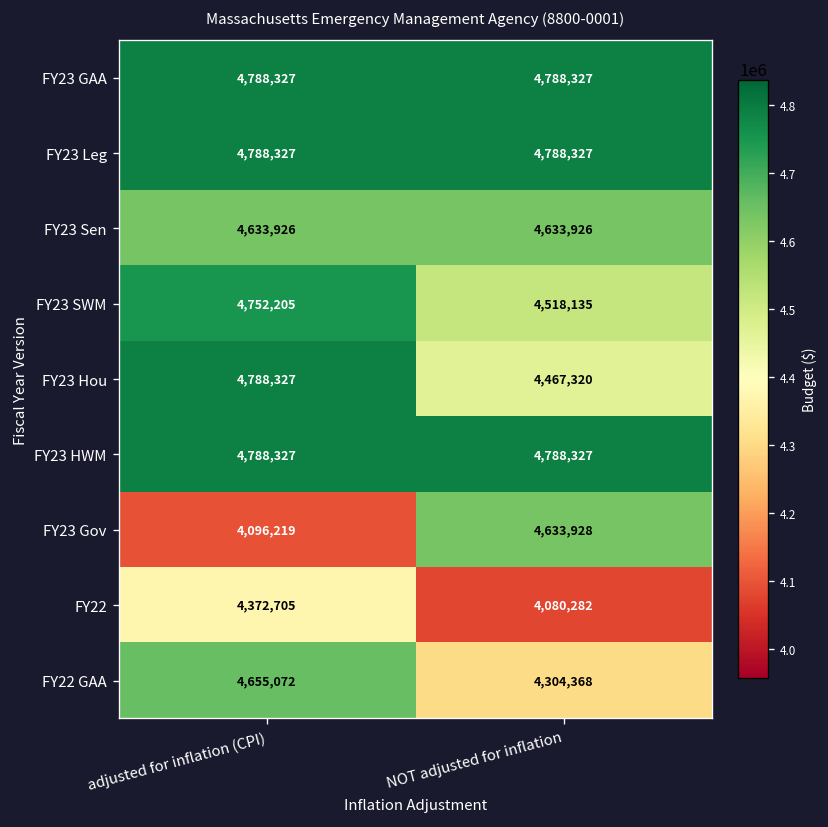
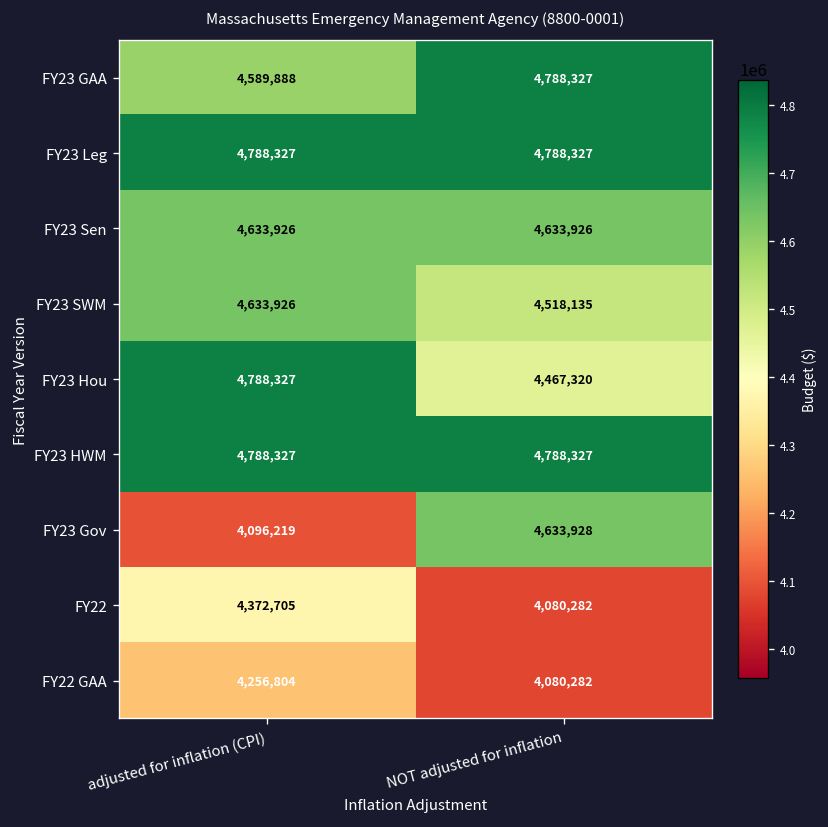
FY23 GAA, adjusted for inflation (CPI): 4,788,327 -> 4,589,888
FY23 SWM, adjusted for inflation (CPI): 4,752,205 -> 4,633,926
FY22 GAA, adjusted for inflation (CPI): 4,655,072 -> 4,256,804
FY22 GAA, NOT adjusted for inflation: 4,304,368 -> 4,080,282
